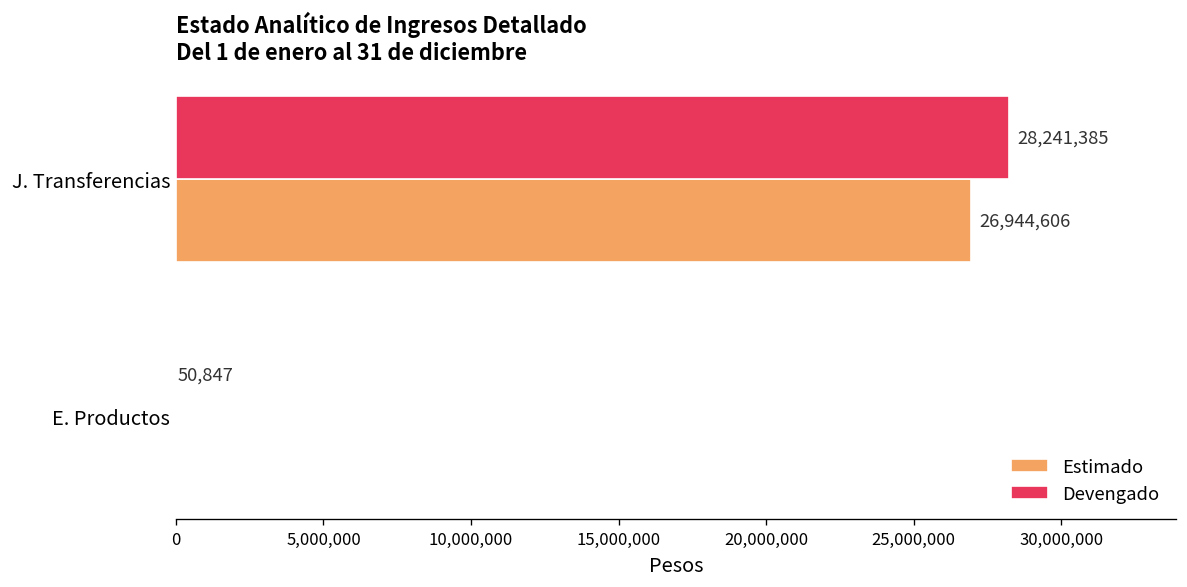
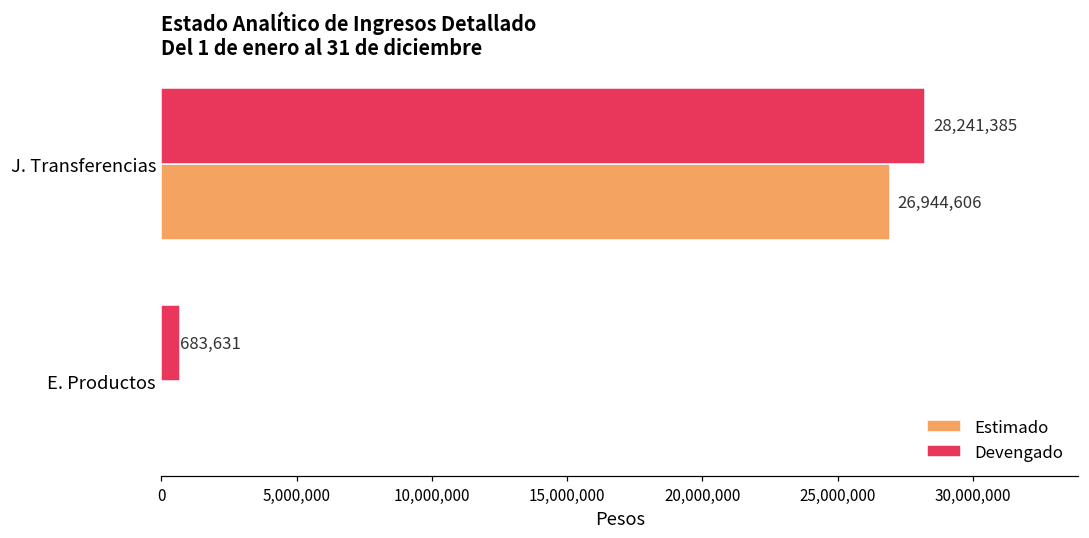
Devengado, E. Productos: 50,847 -> 683,631
